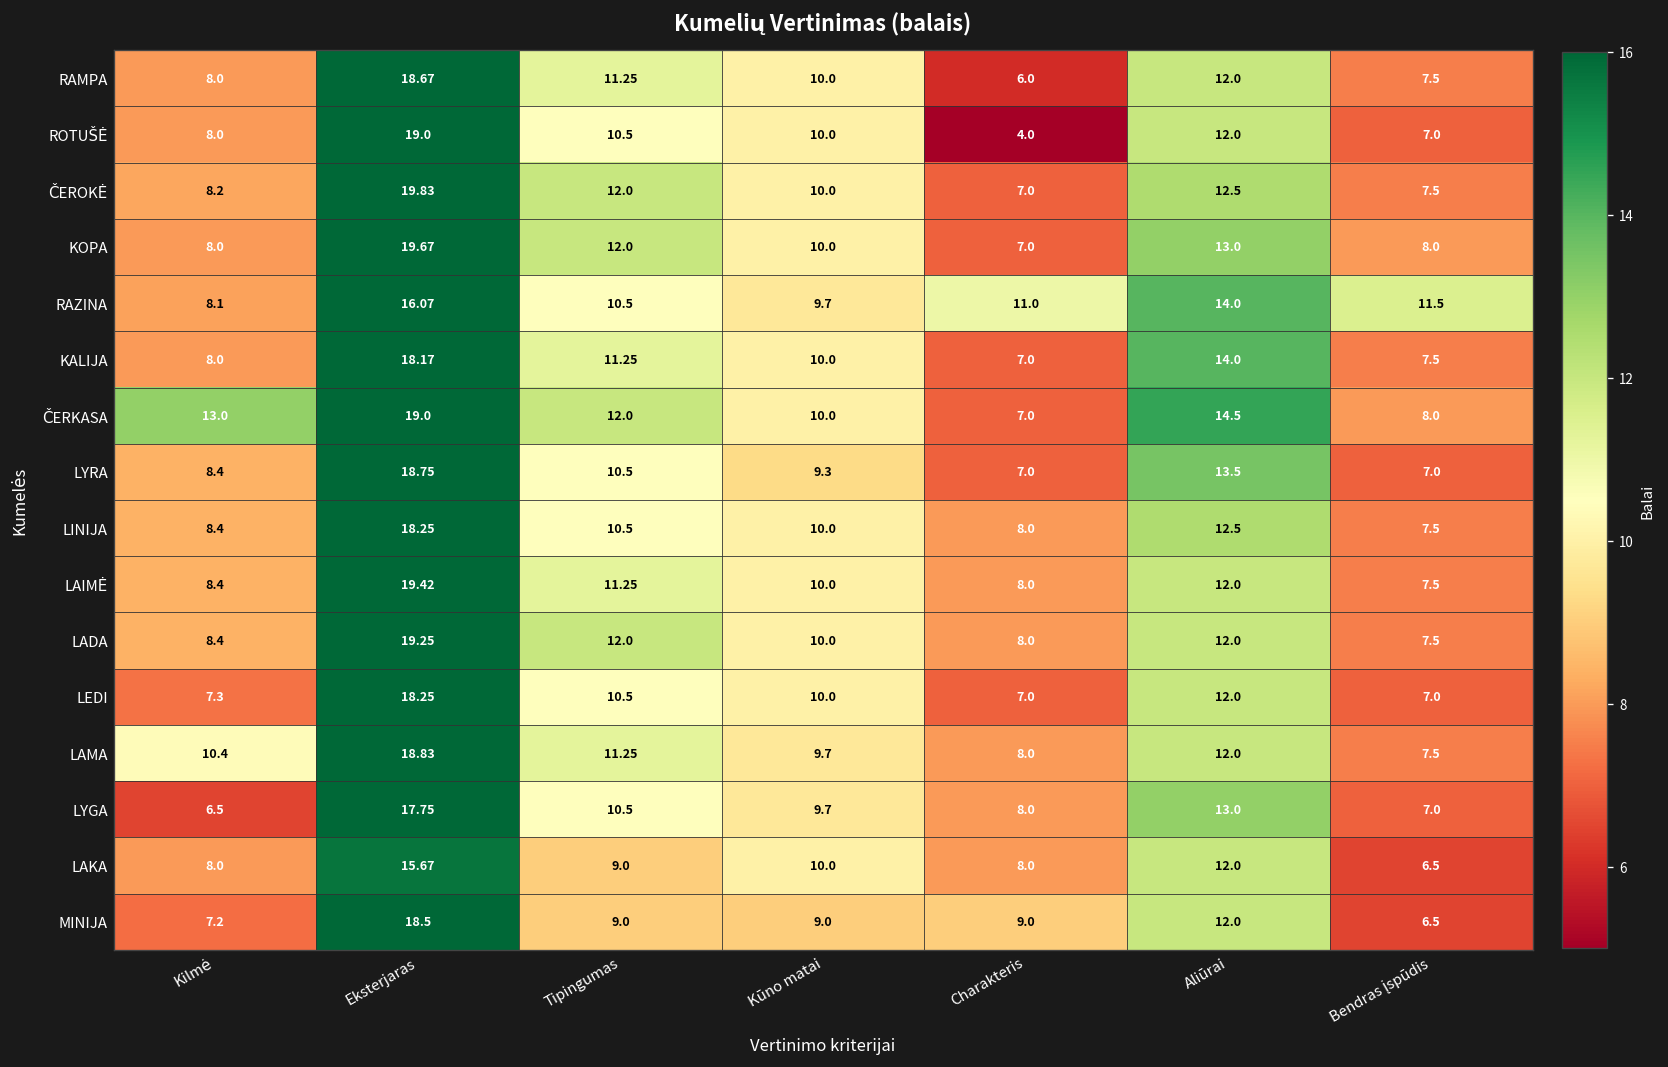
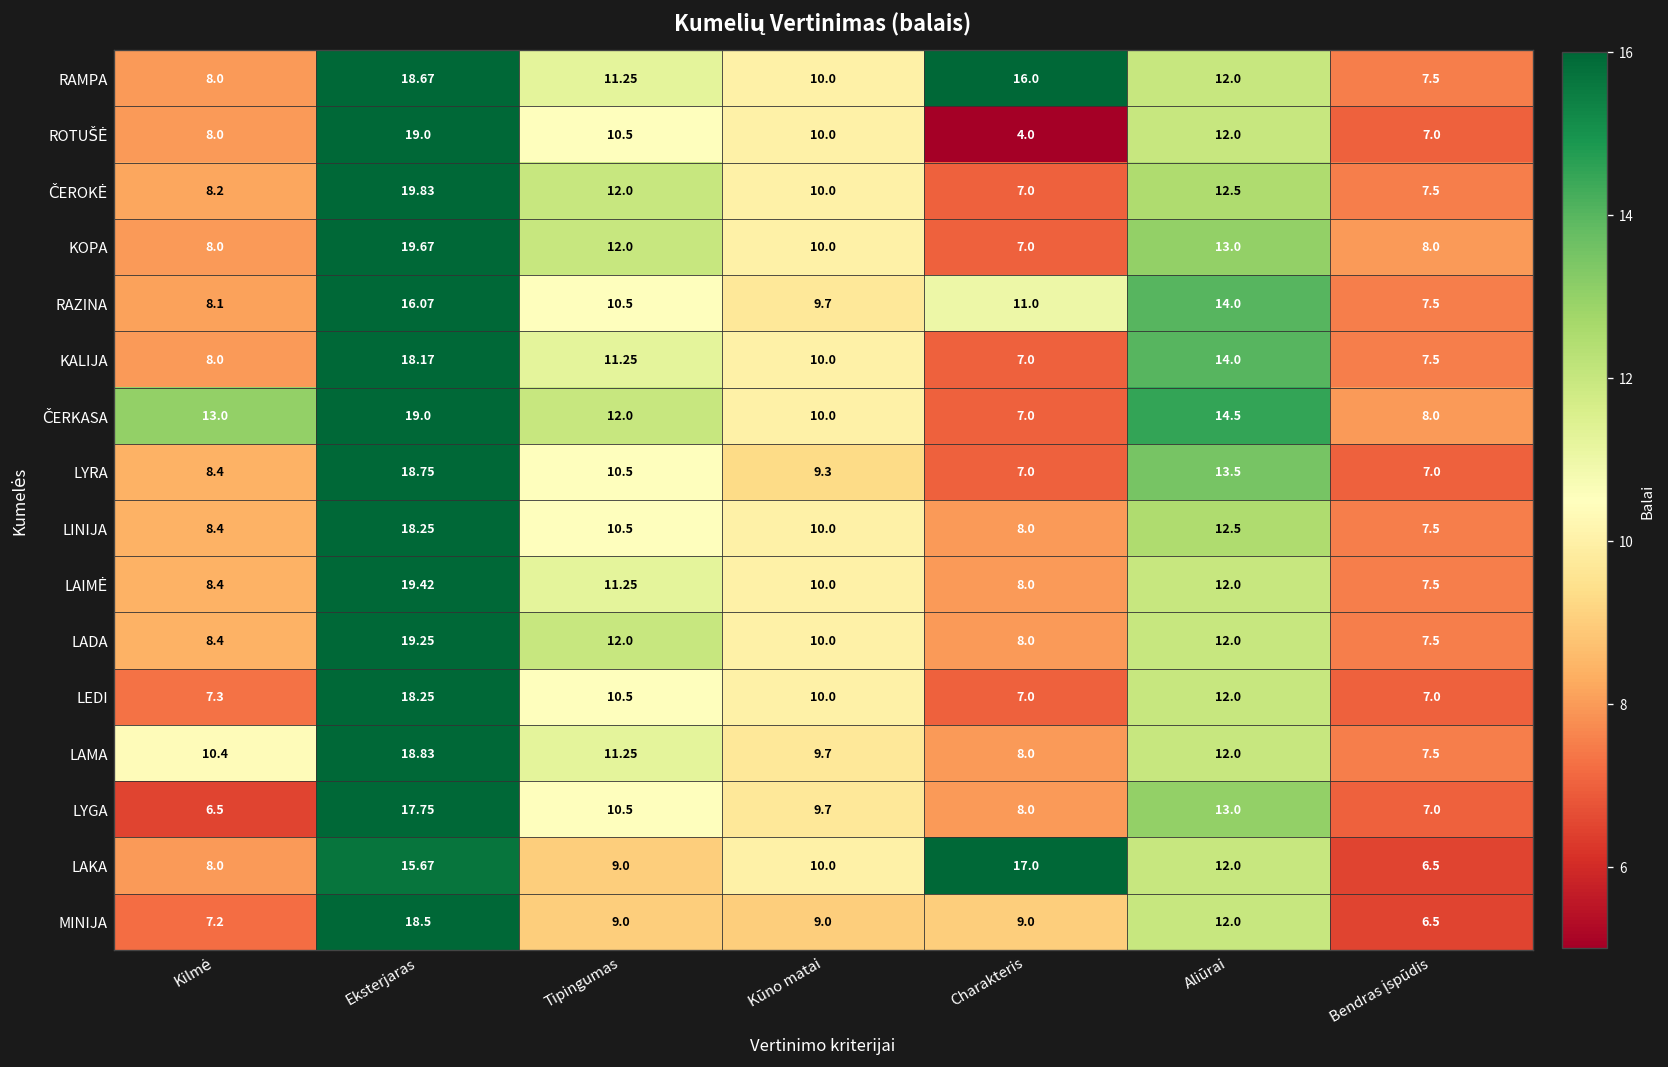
RAMPA, Charakteris: 6.0 -> 16.0
RAZINA, Bendras įspūdis: 11.5 -> 7.5
LAKA, Charakteris: 8.0 -> 17.0
